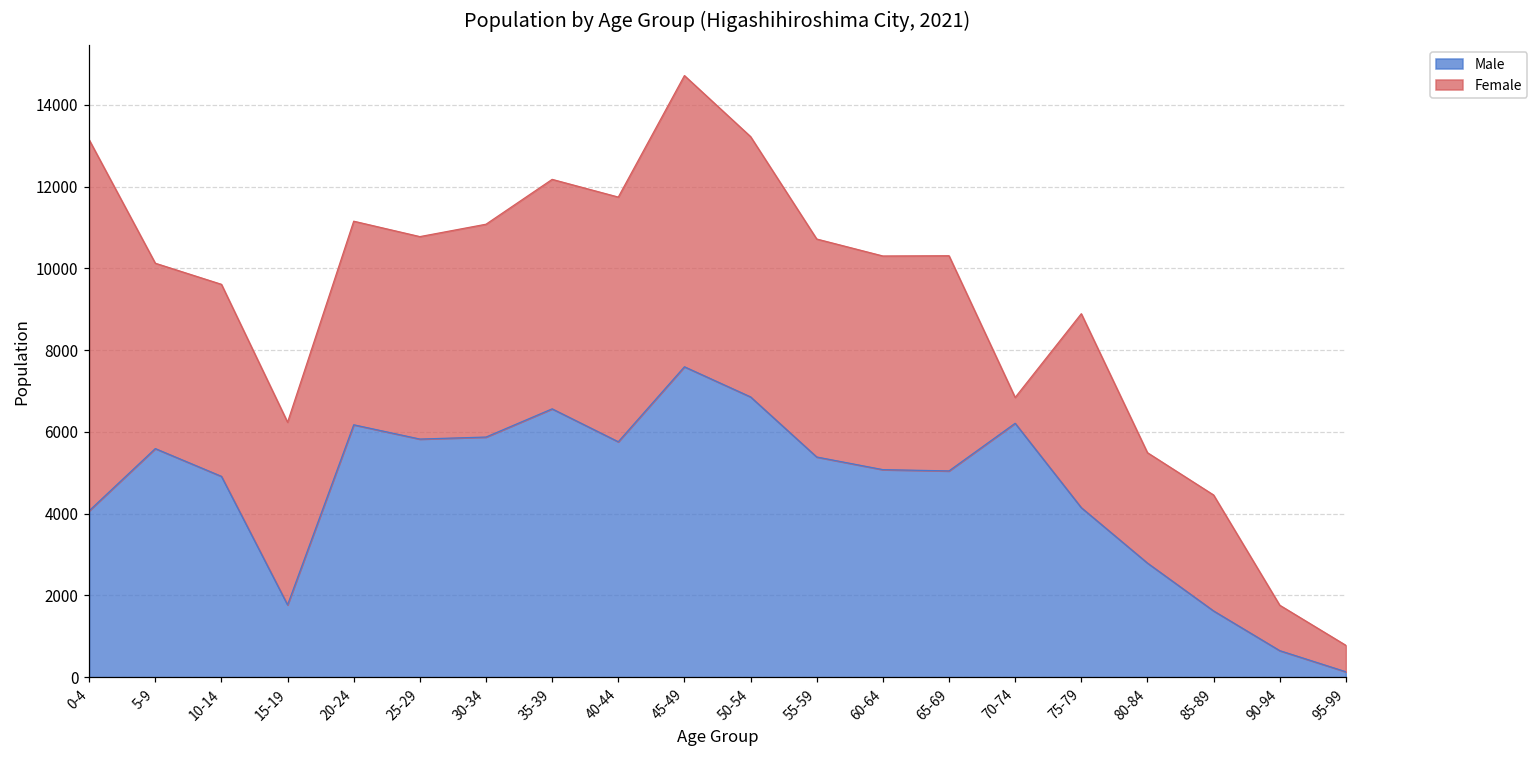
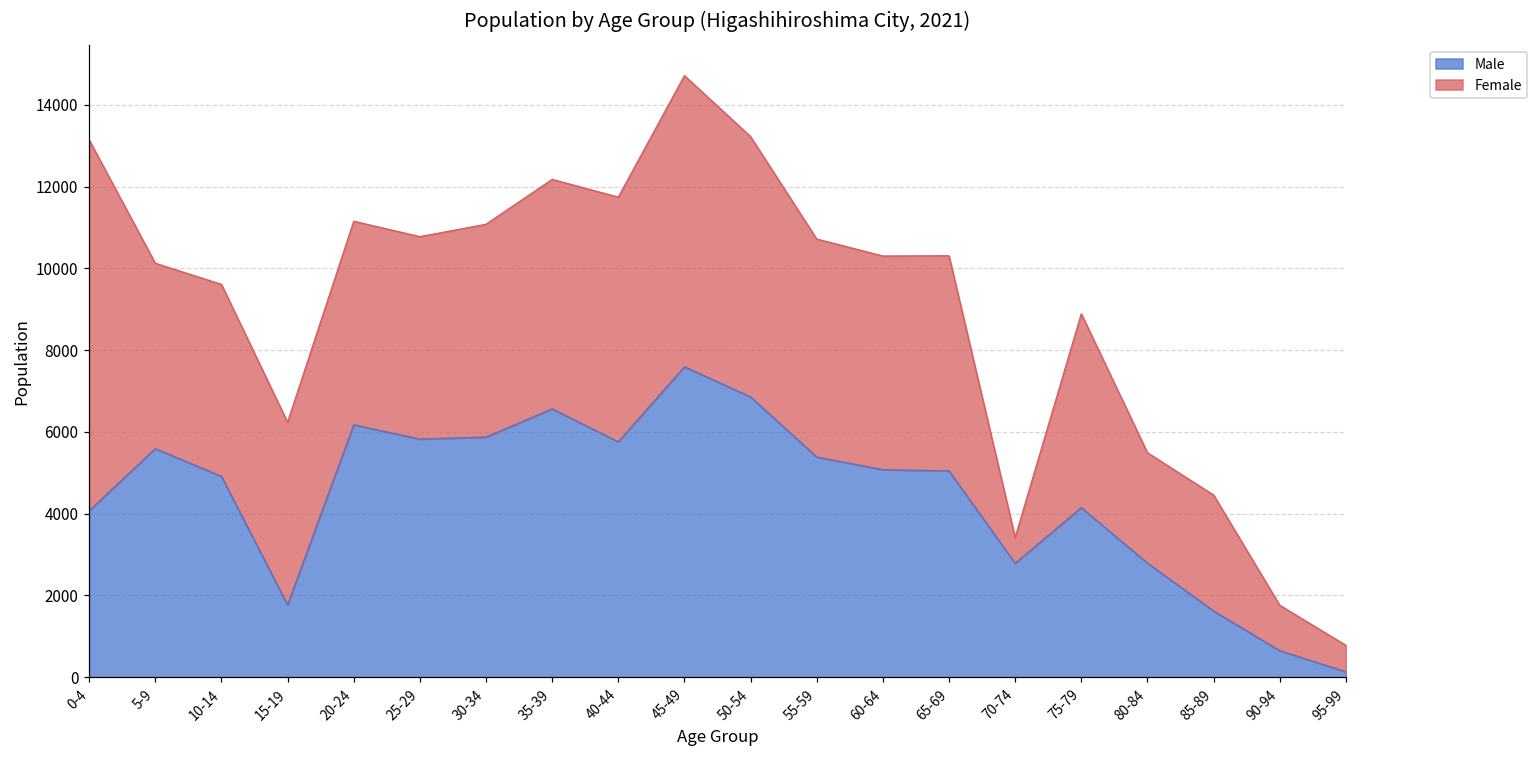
Male, 70-74: 6200 -> 2800
